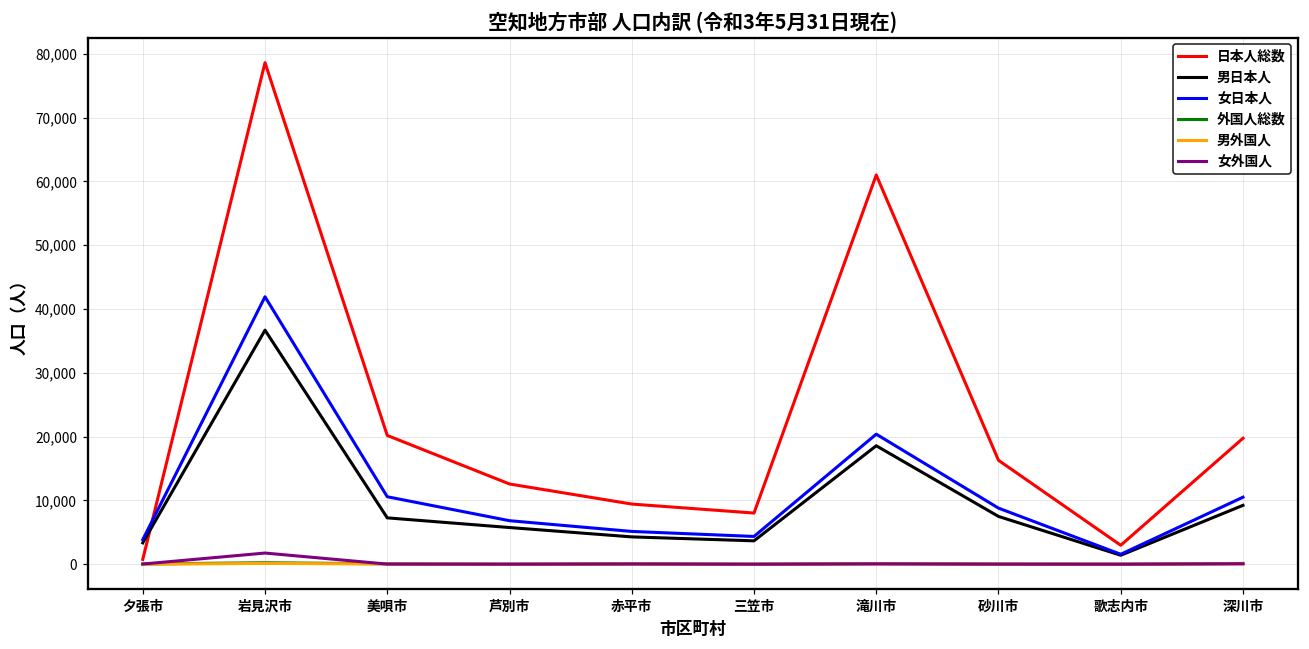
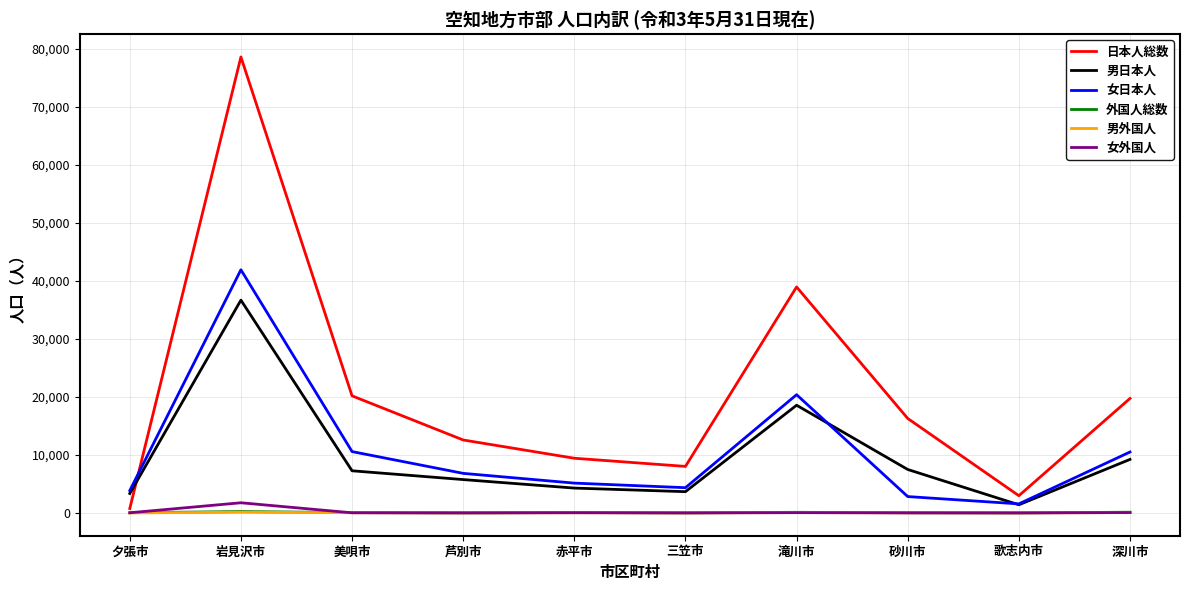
日本人総数, 滝川市: 61,000 -> 39,000
女日本人, 砂川市: 9,000 -> 3,000
